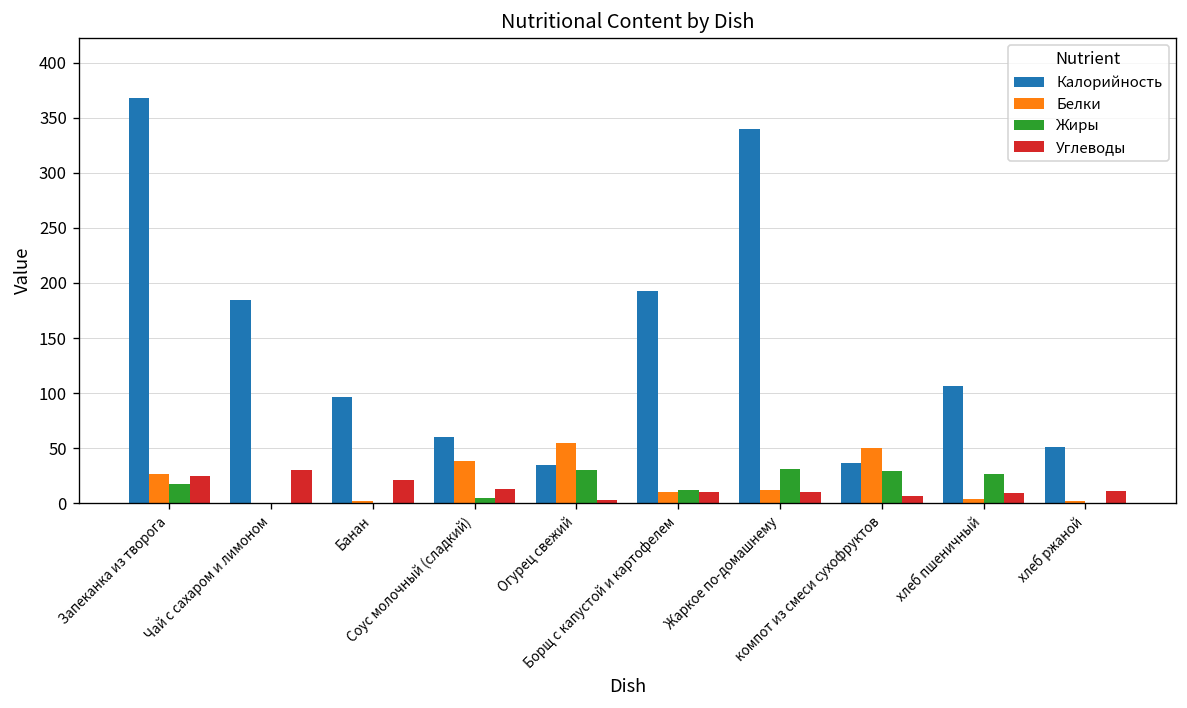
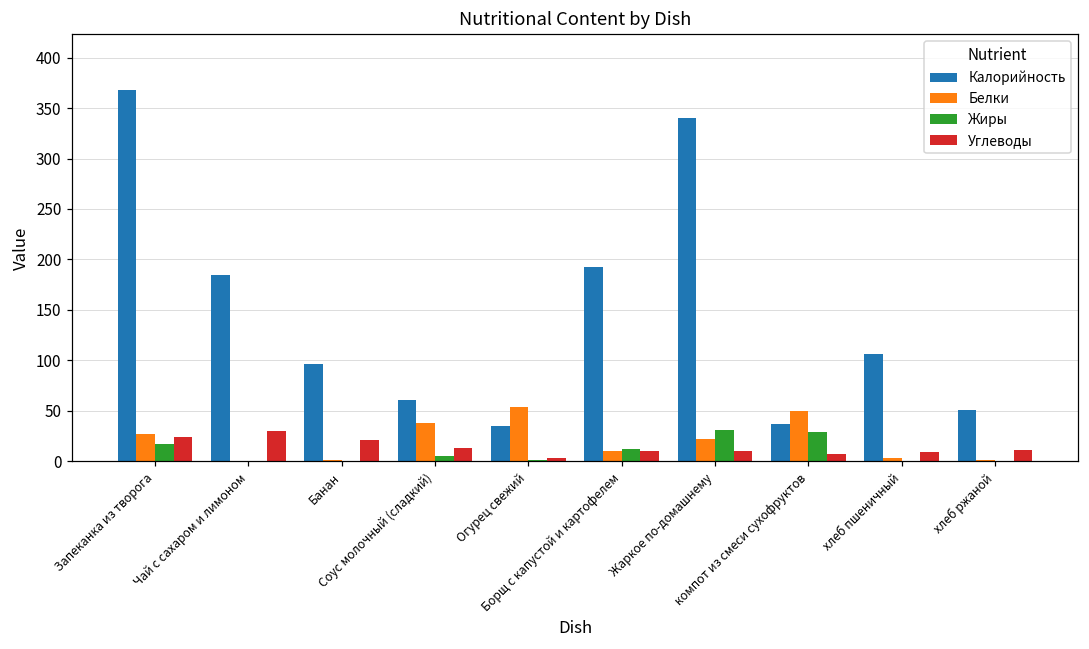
Жиры, Огурец свежий: 30 -> 0
Белки, Жаркое по-домашнему: 10 -> 20
Жиры, хлеб пшеничный: 30 -> 0
